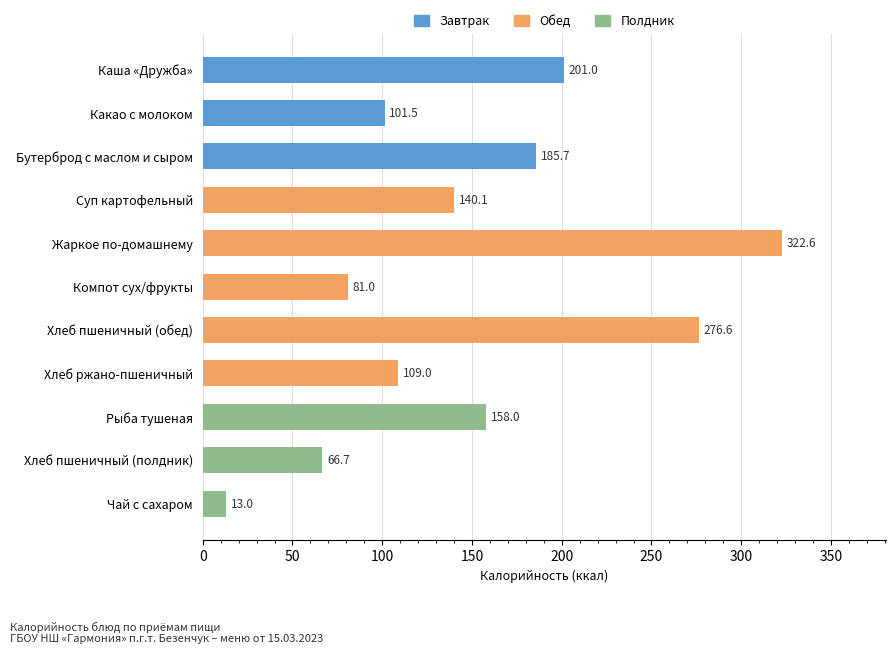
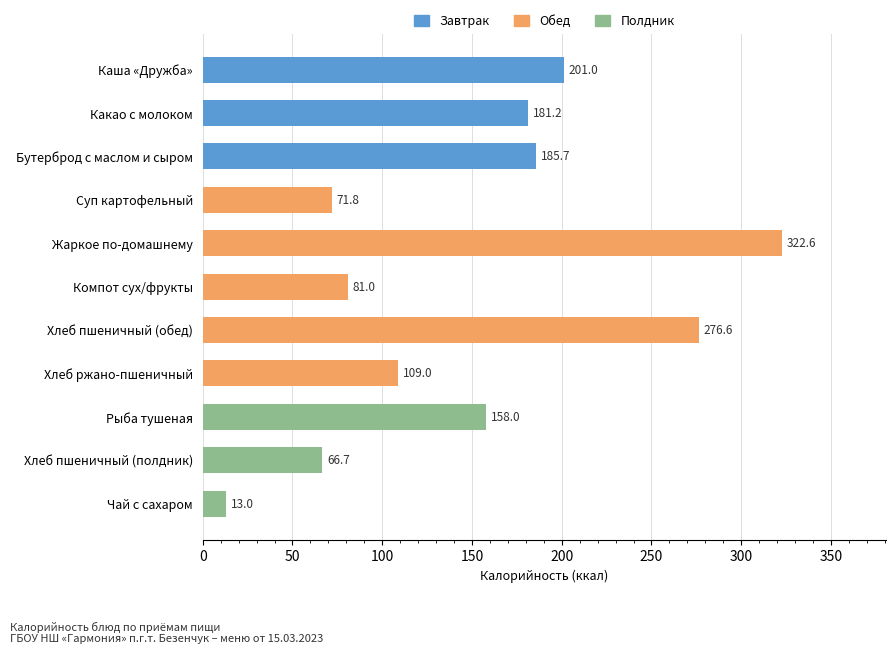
Какао с молоком: 101.5 -> 181.2
Суп картофельный: 140.1 -> 71.8
